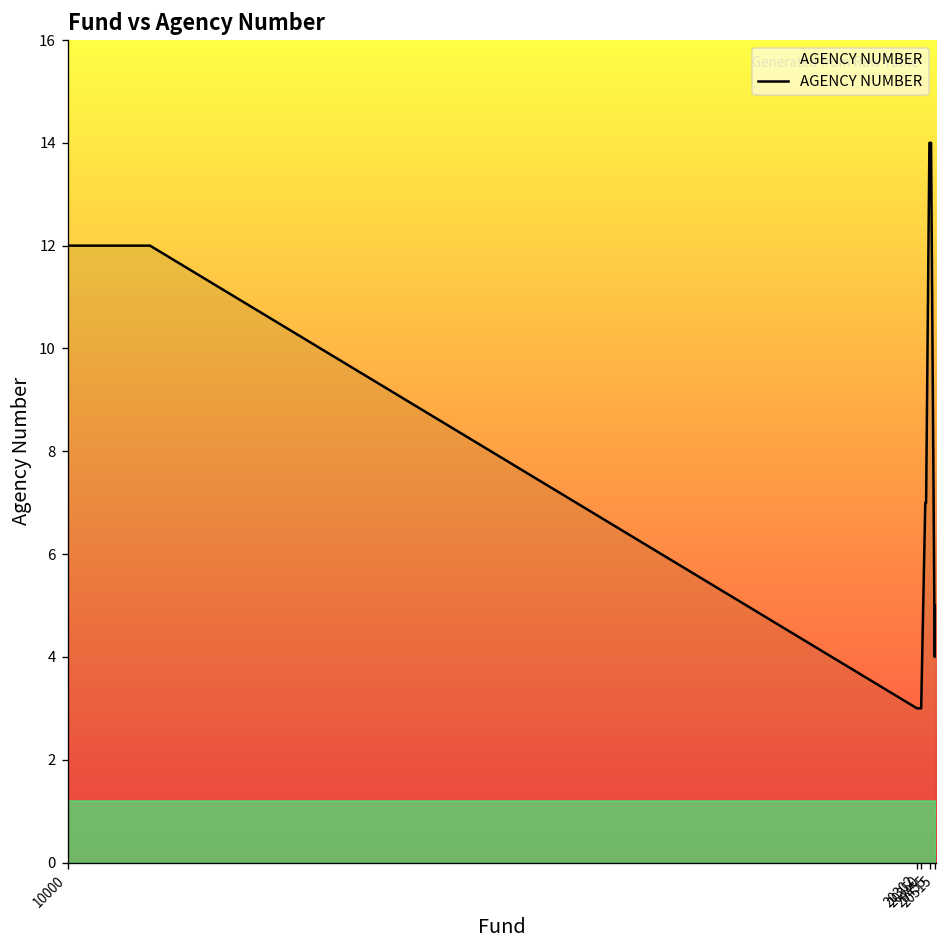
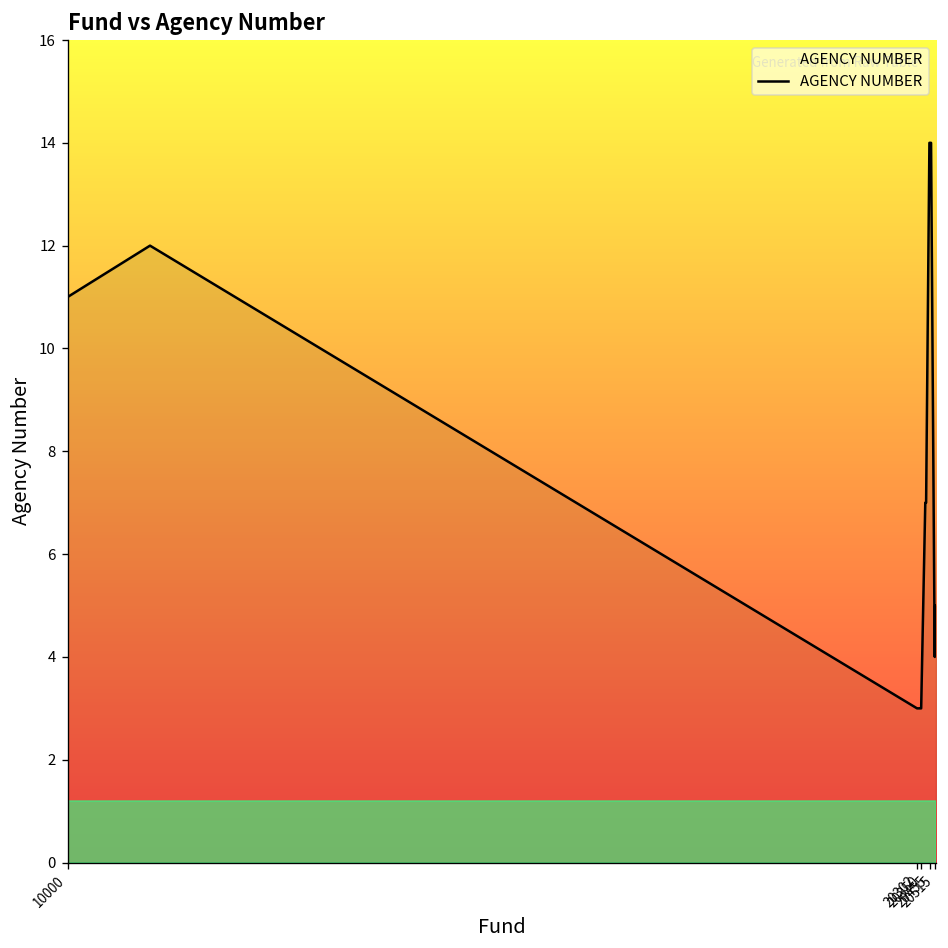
10000: 12 -> 11
